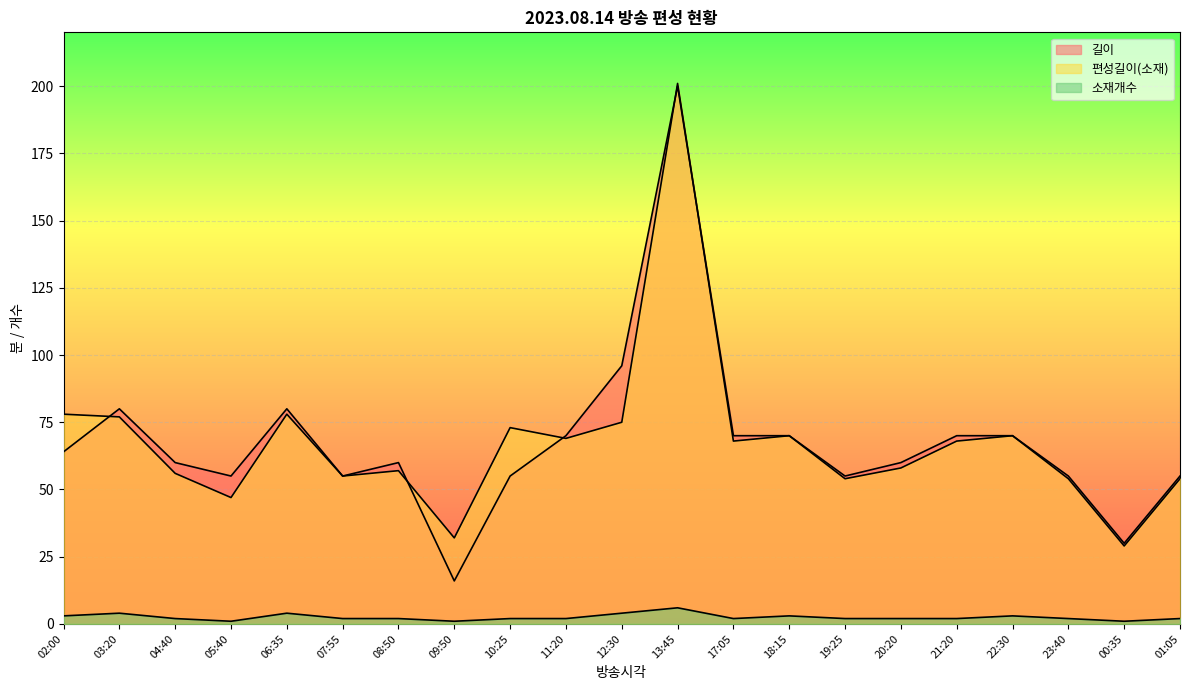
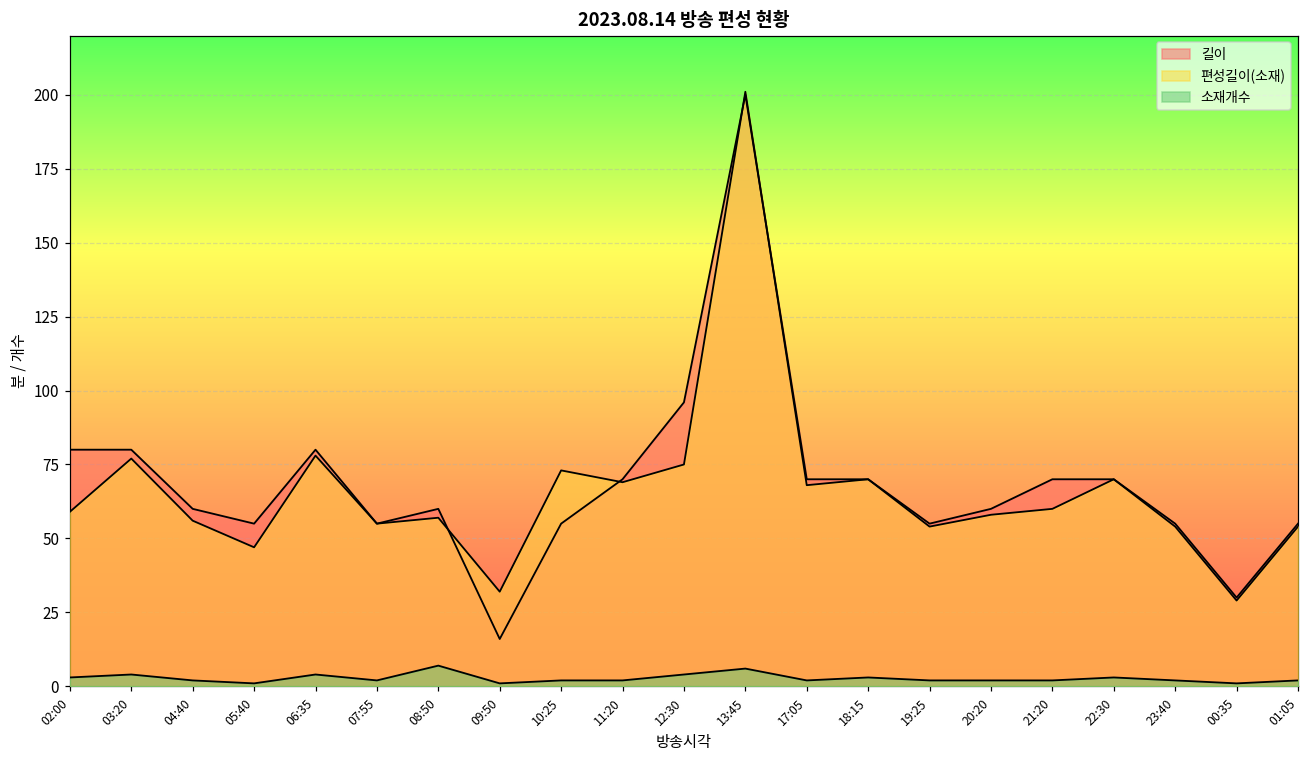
길이, 02:00: 64 -> 80
편성길이(소재), 02:00: 78 -> 59
소재개수, 08:50: 2 -> 7
편성길이(소재), 21:20: 68 -> 60
